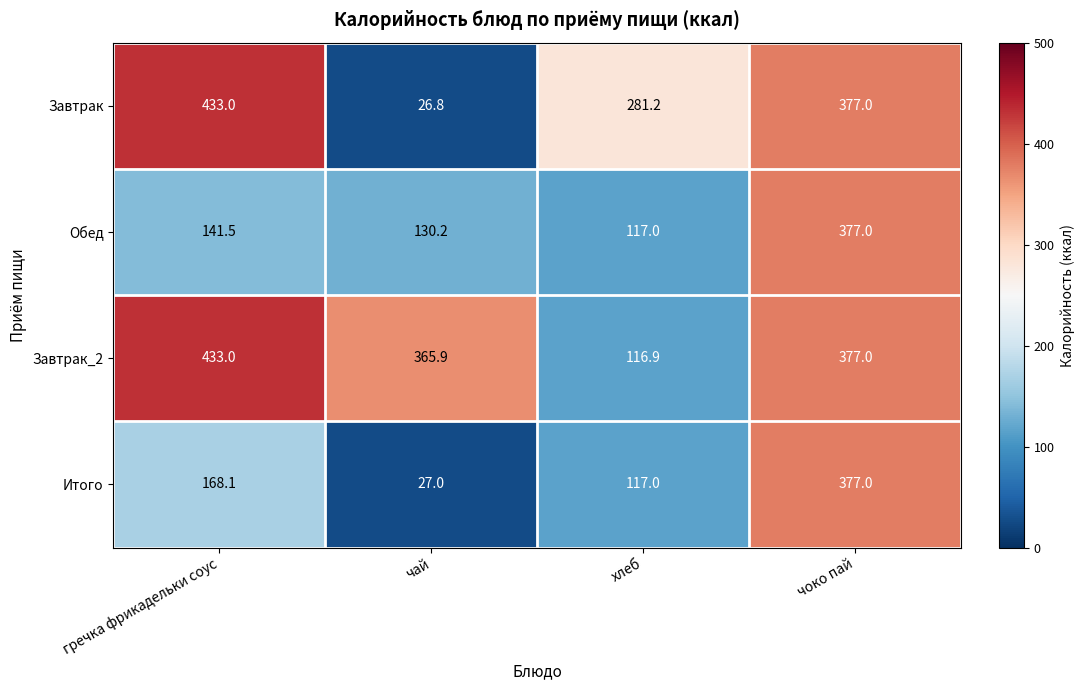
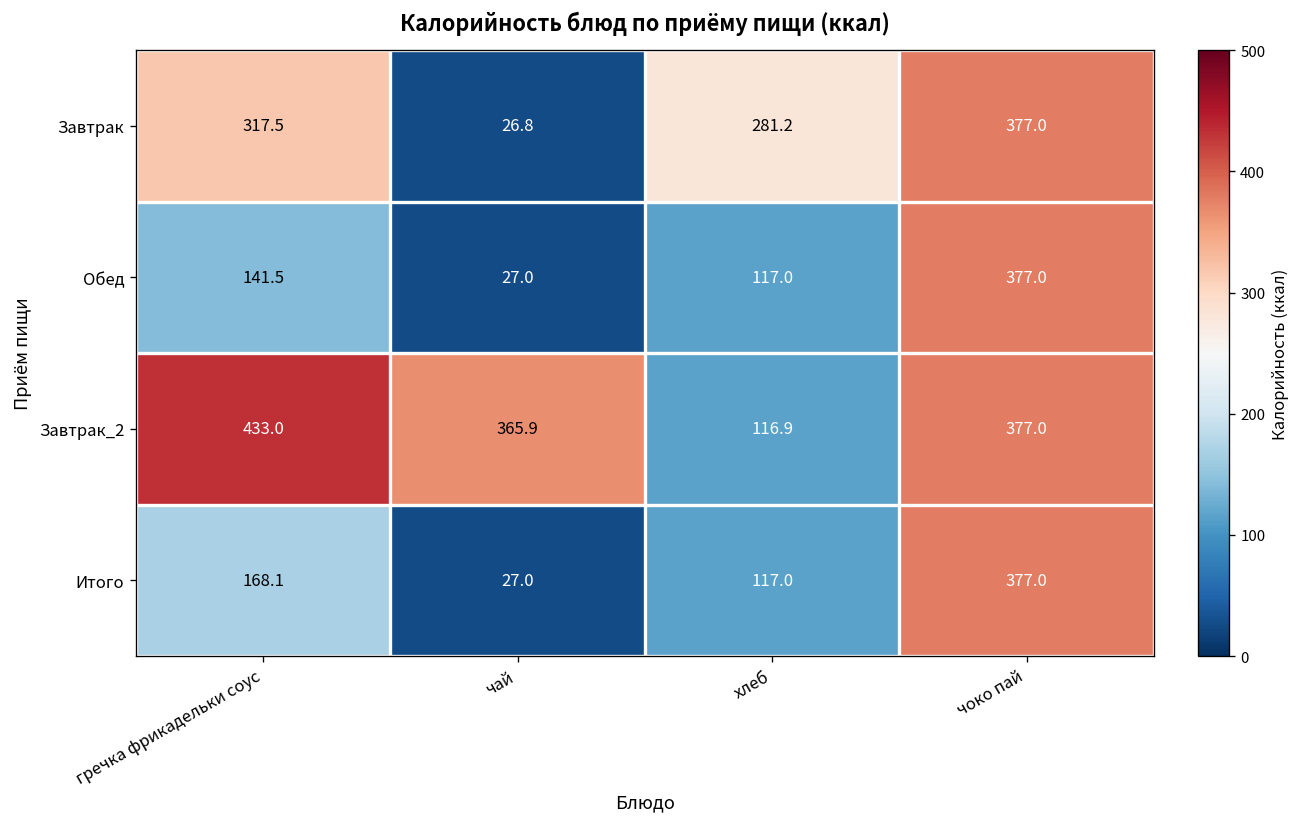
Завтрак, гречка фрикадельки соус: 433.0 -> 317.5
Обед, чай: 130.2 -> 27.0
